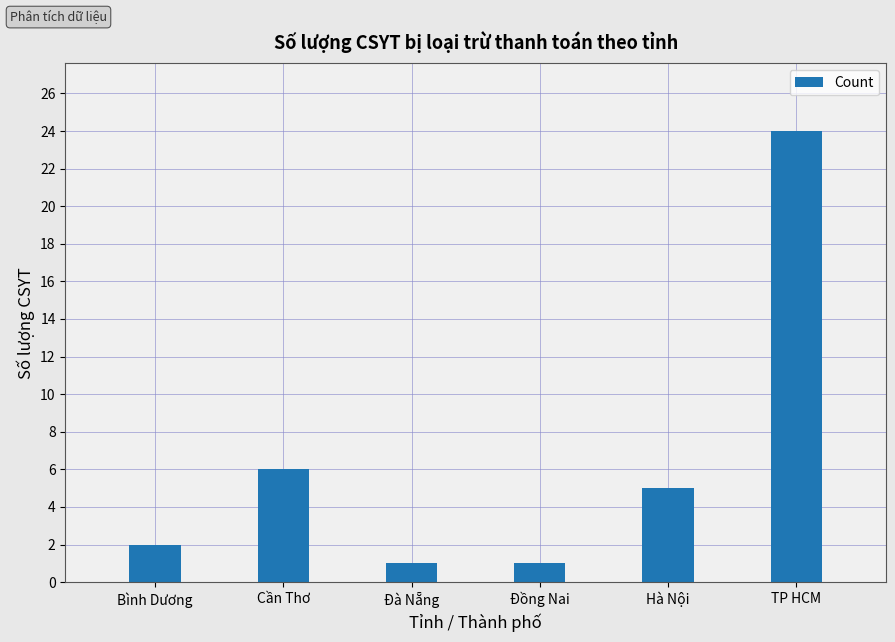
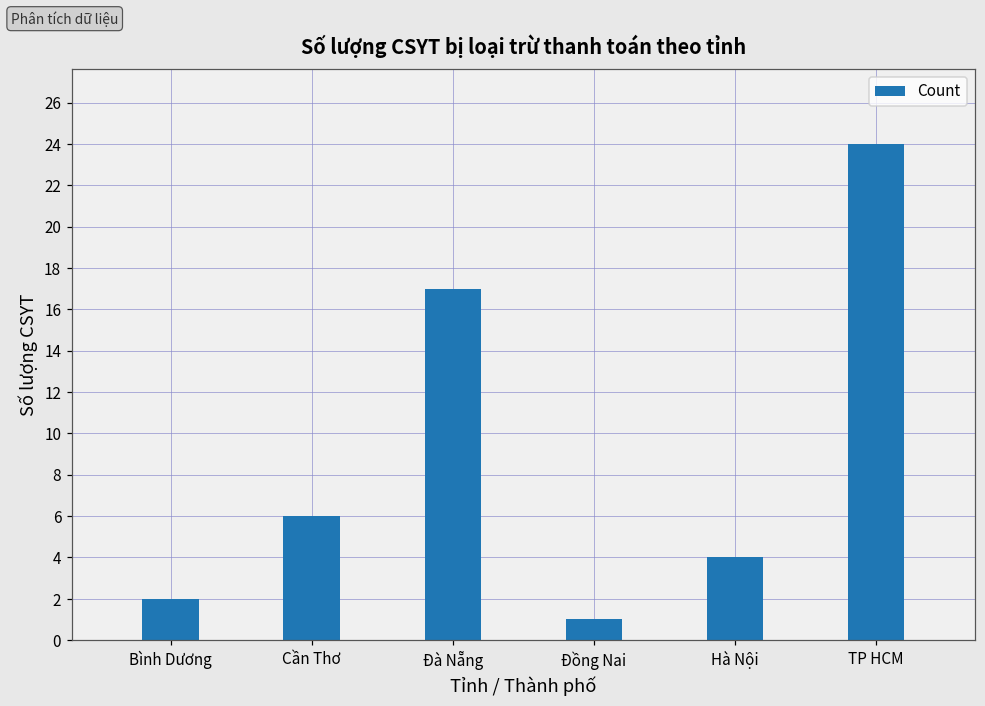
Đà Nẵng: 1 -> 17
Hà Nội: 5 -> 4
